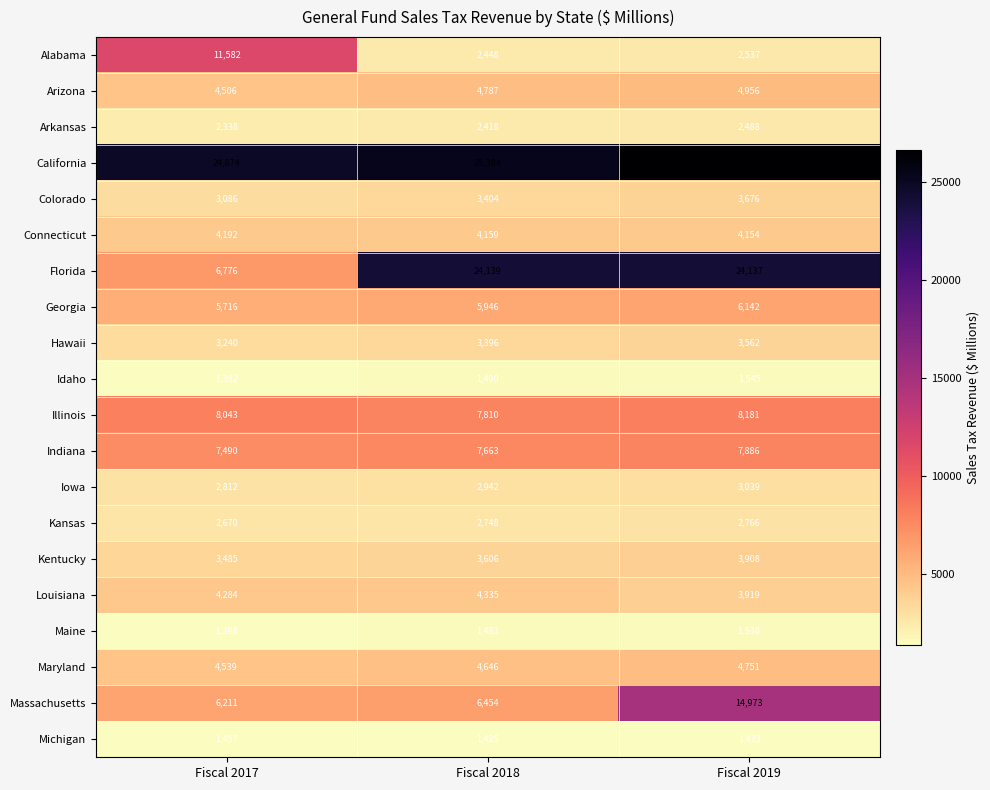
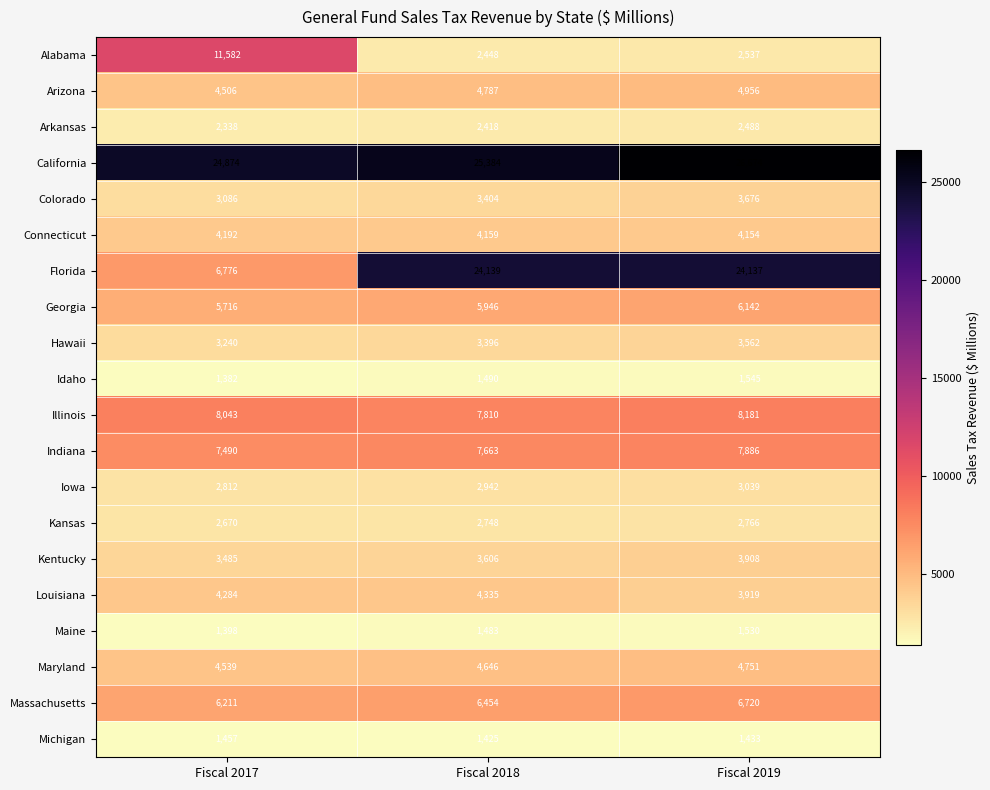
Massachusetts, Fiscal 2019: 14,973 -> 6,720
